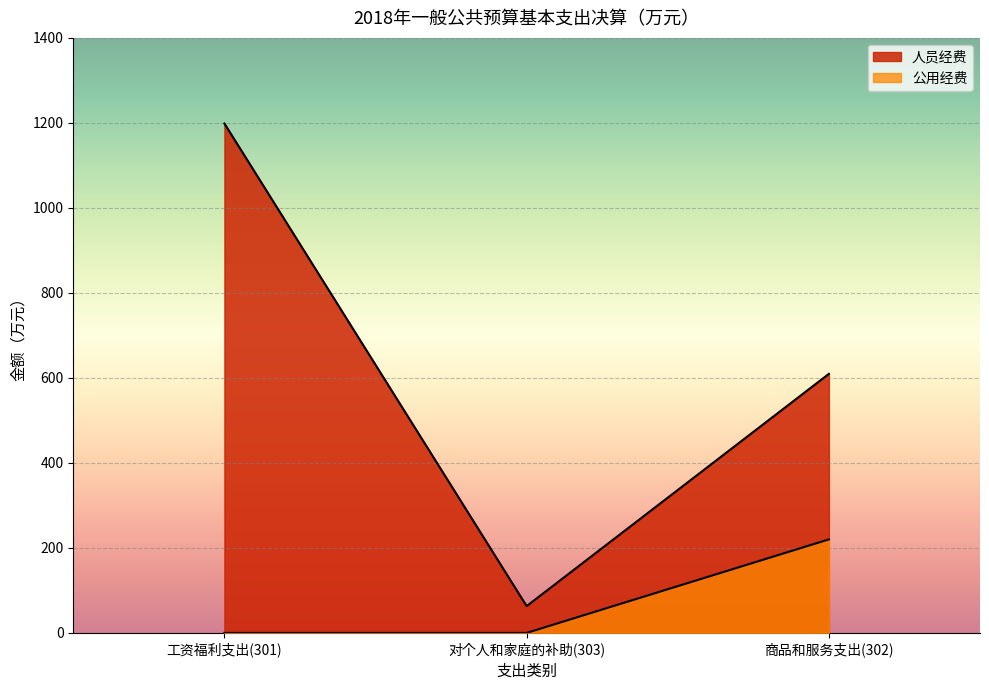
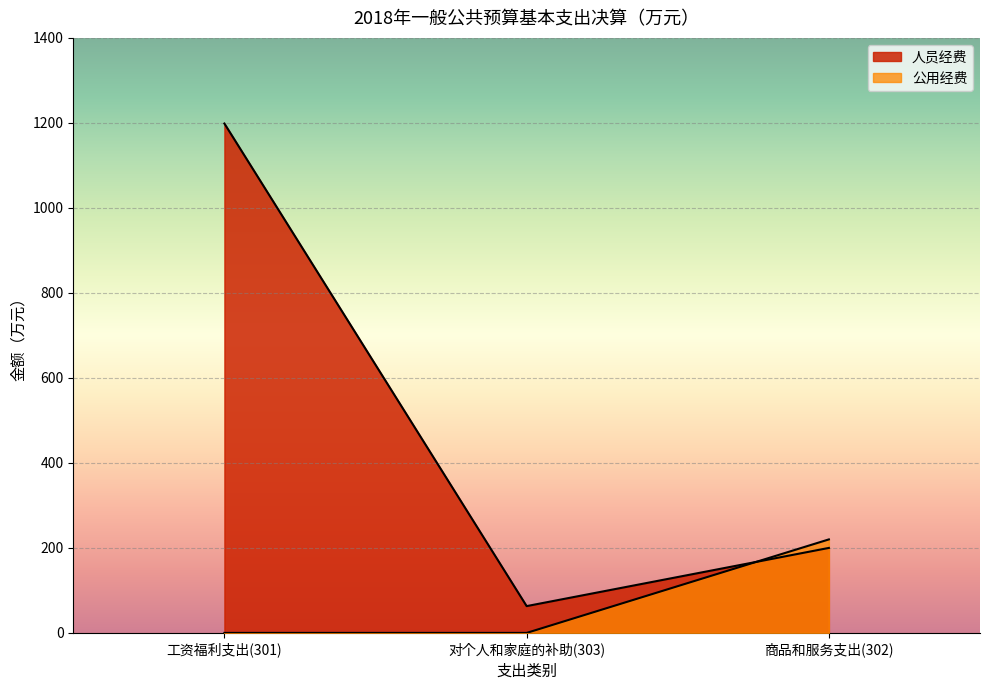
人员经费, 商品和服务支出(302): 610 -> 200
